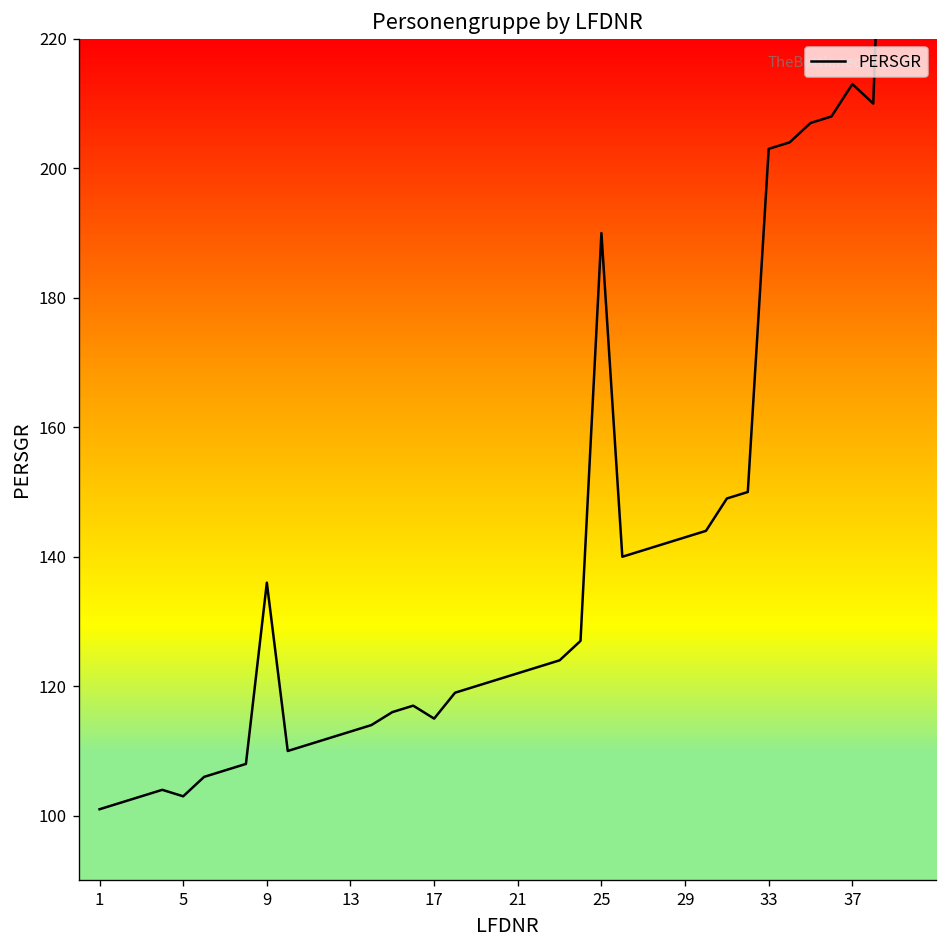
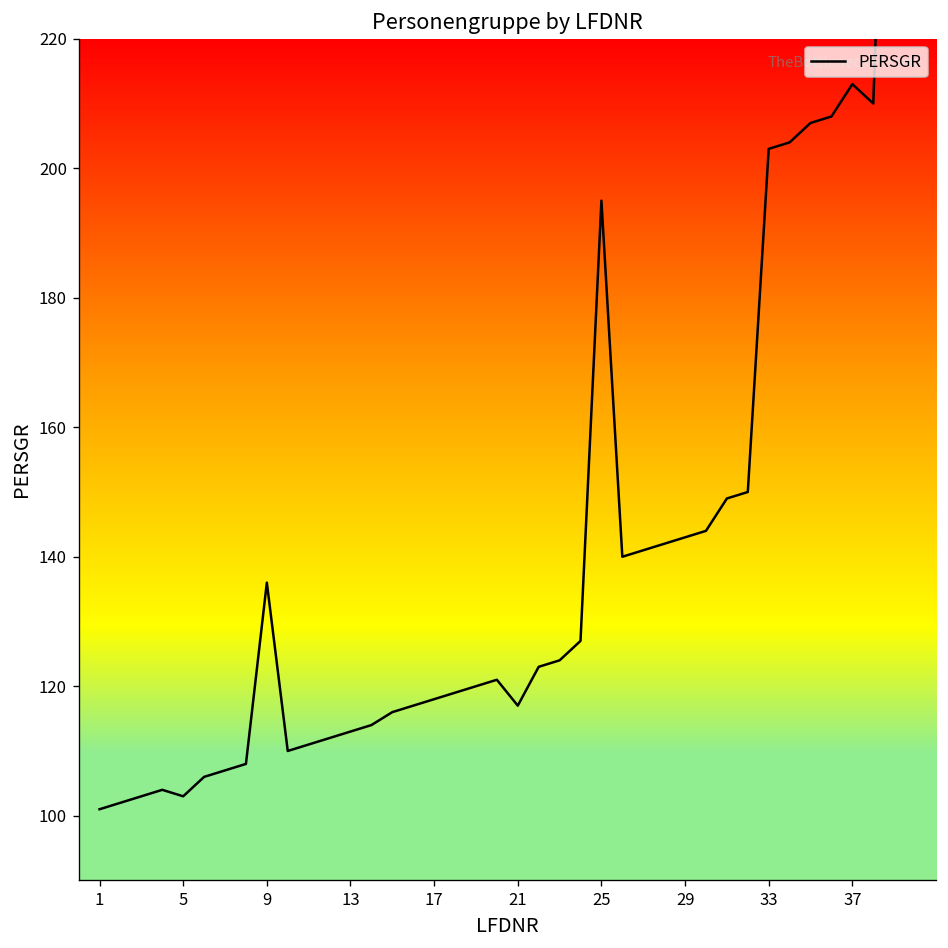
17: 115 -> 118
21: 122 -> 117
25: 190 -> 195
